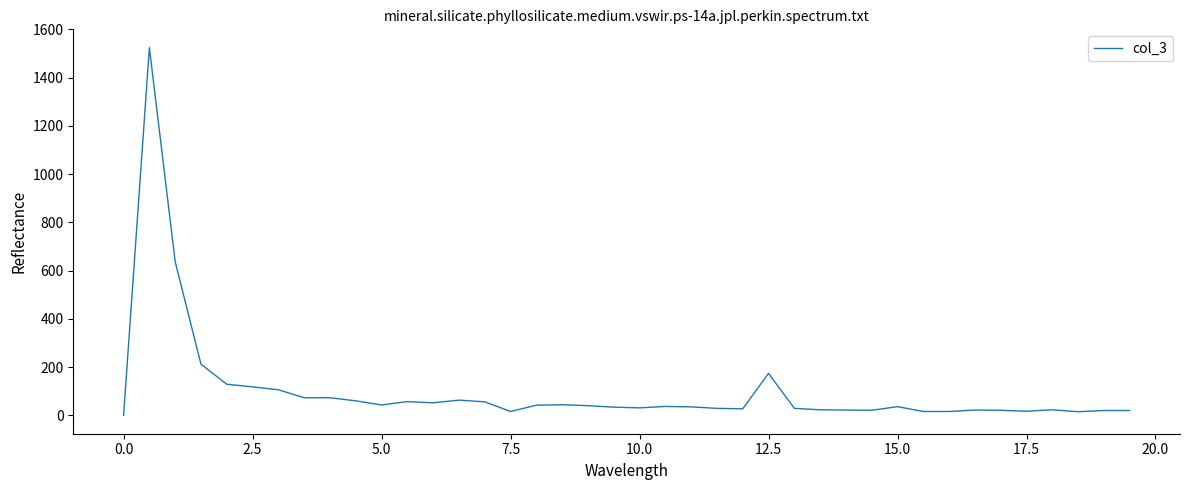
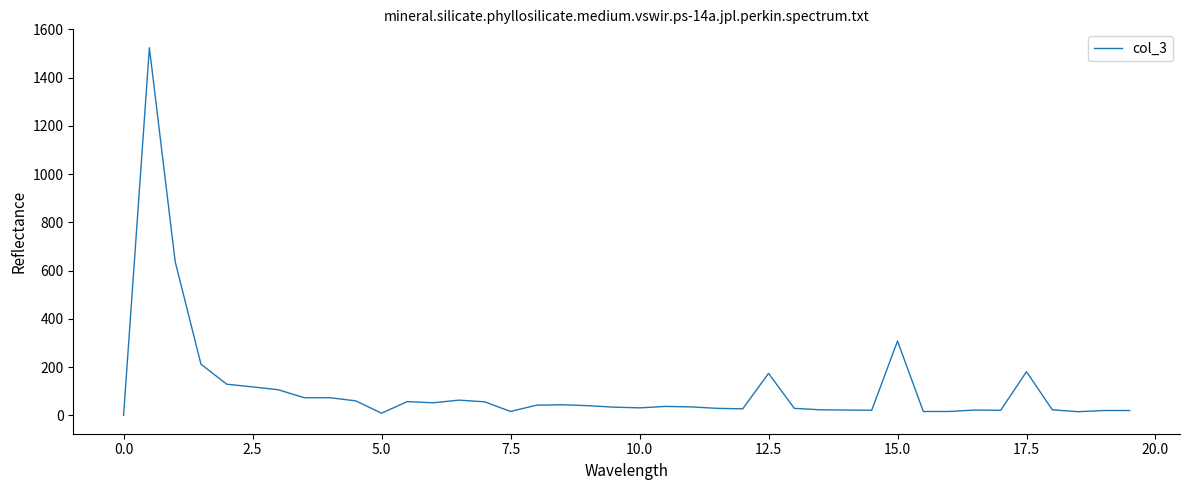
5.0: 40 -> 10
15.0: 40 -> 310
17.5: 20 -> 180
